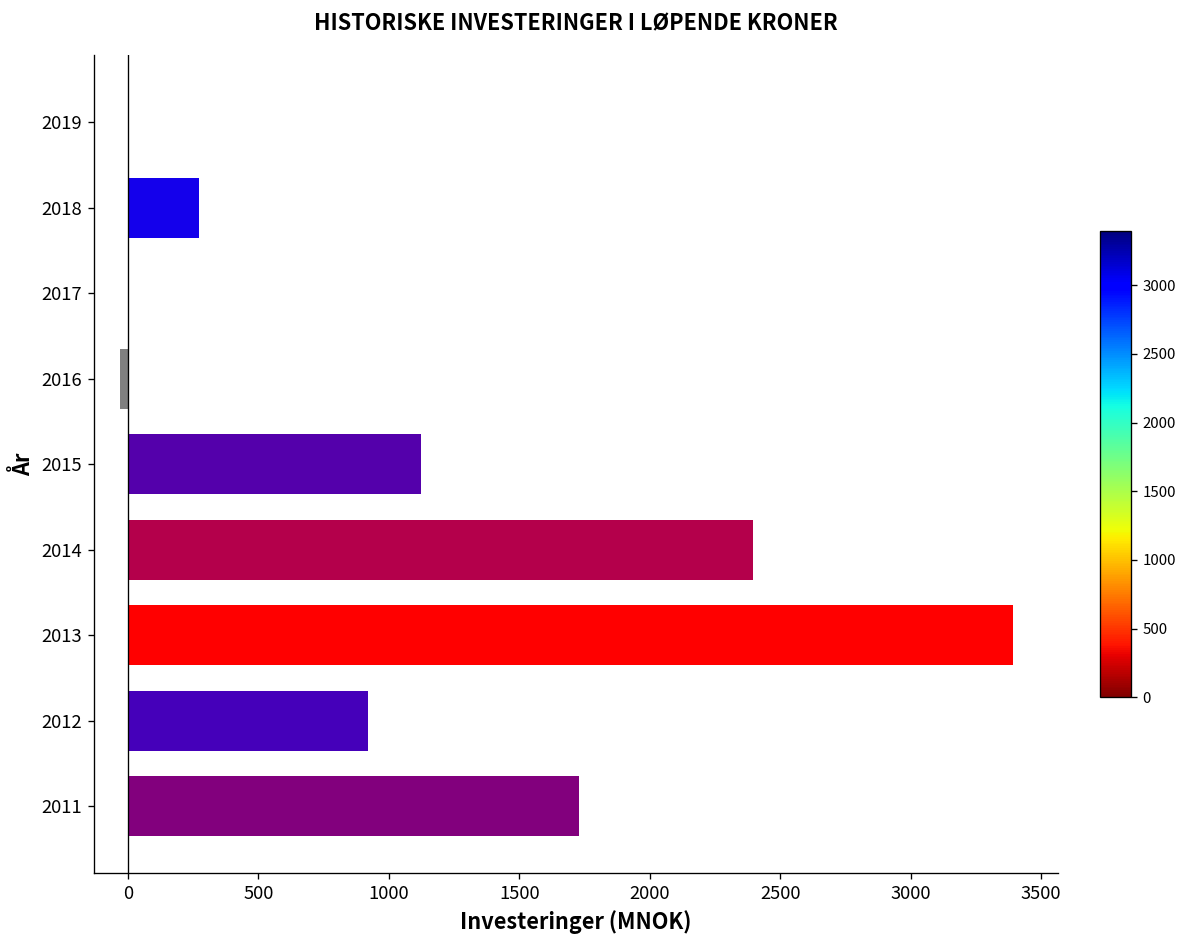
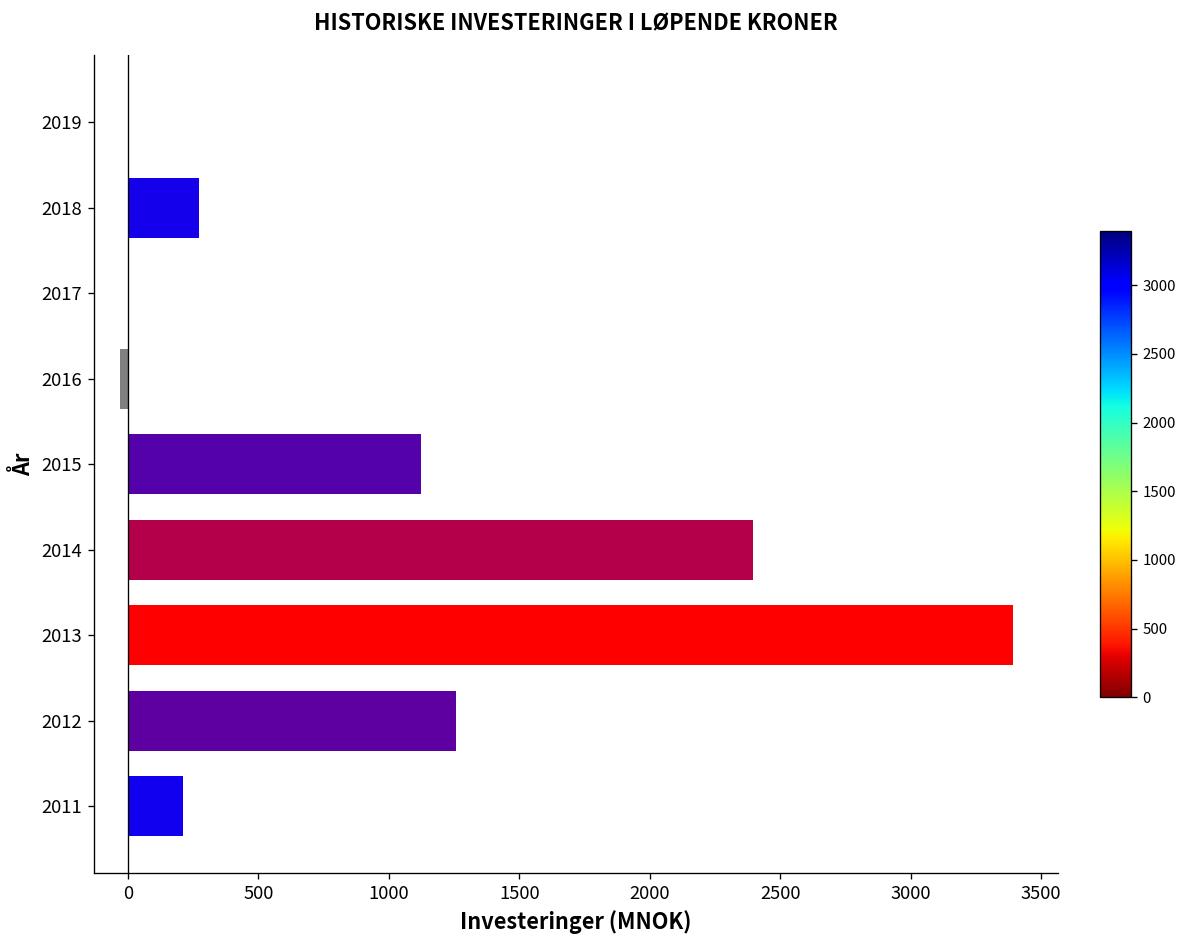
2012: 920 -> 1260
2011: 1730 -> 210
